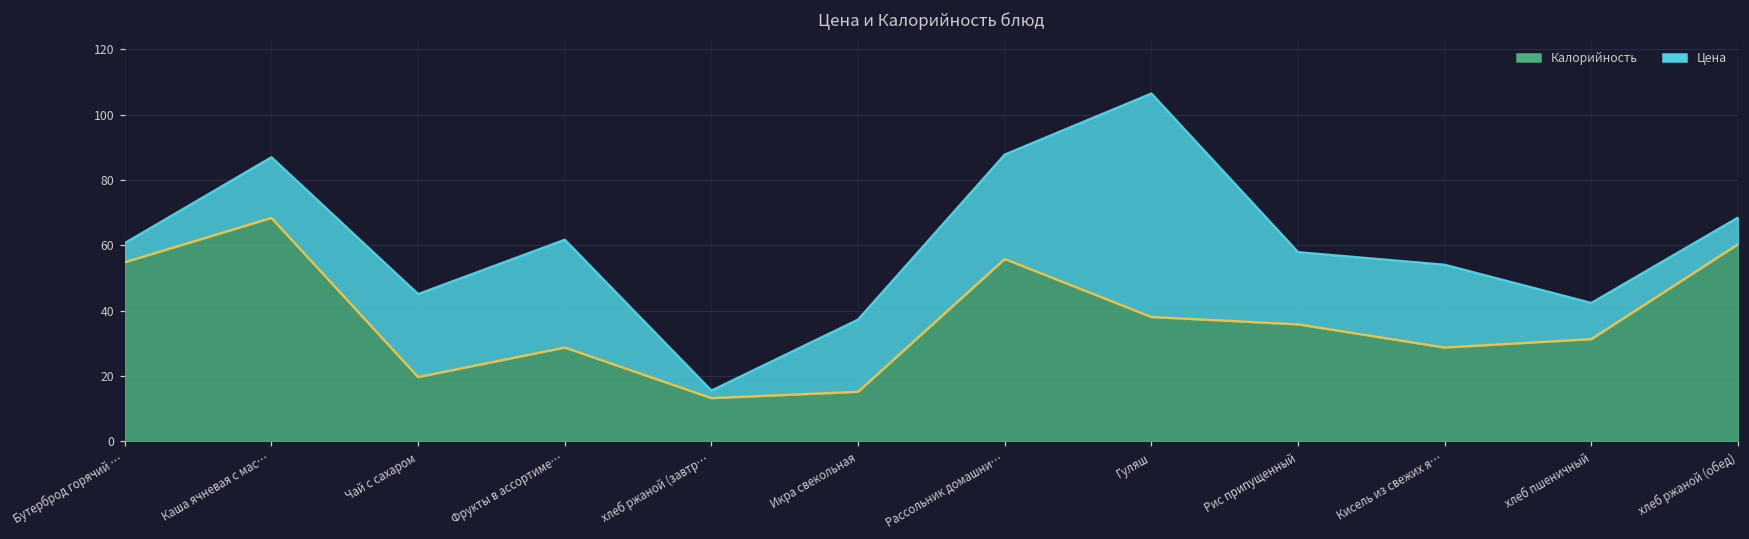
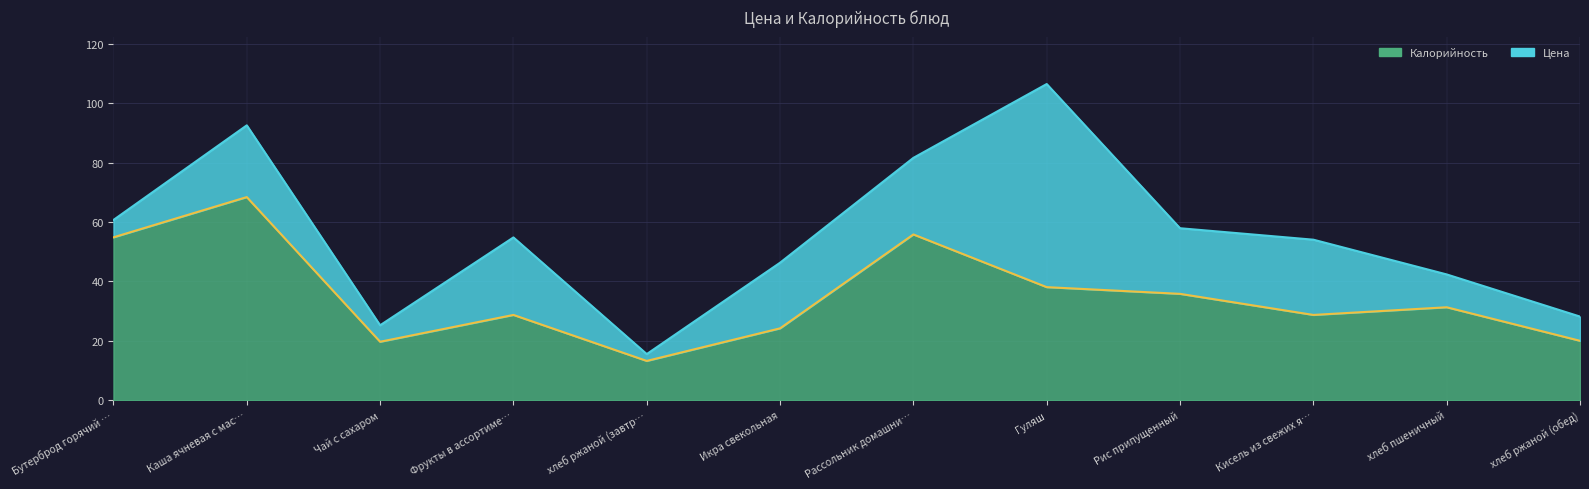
Цена, Каша ячневая с мас…: 19 -> 24
Цена, Чай с сахаром: 25 -> 6
Цена, Фрукты в ассортиме…: 33 -> 26
Калорийность, Икра свекольная: 15 -> 24
Цена, Рассольник домашни…: 32 -> 26
Калорийность, хлеб ржаной (обед): 60 -> 20
